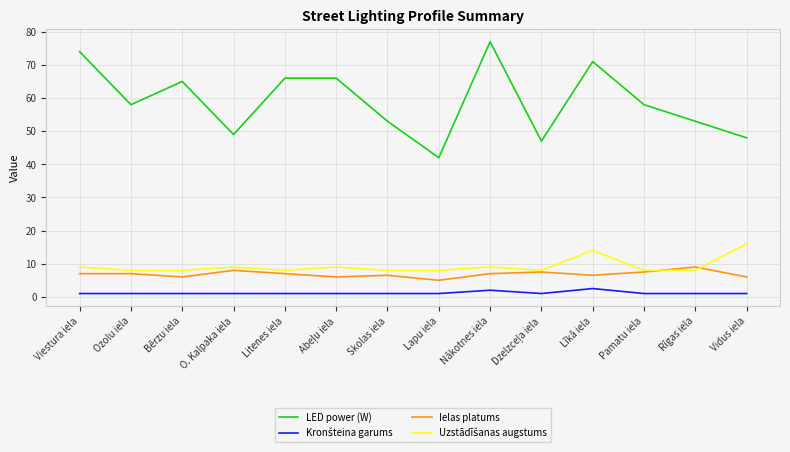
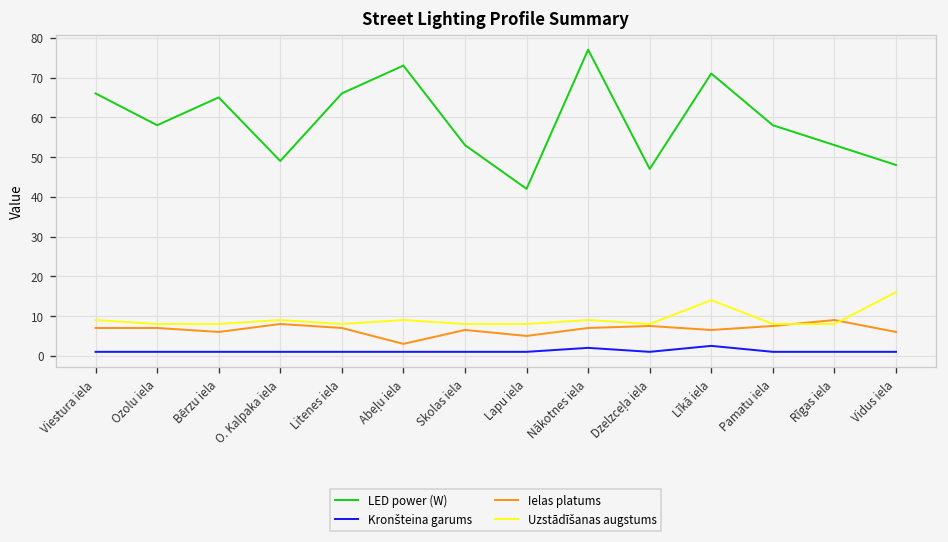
LED power (W), Viestura iela: 74 -> 66
LED power (W), Abeļu iela: 66 -> 73
Ielas platums, Abeļu iela: 6 -> 3
